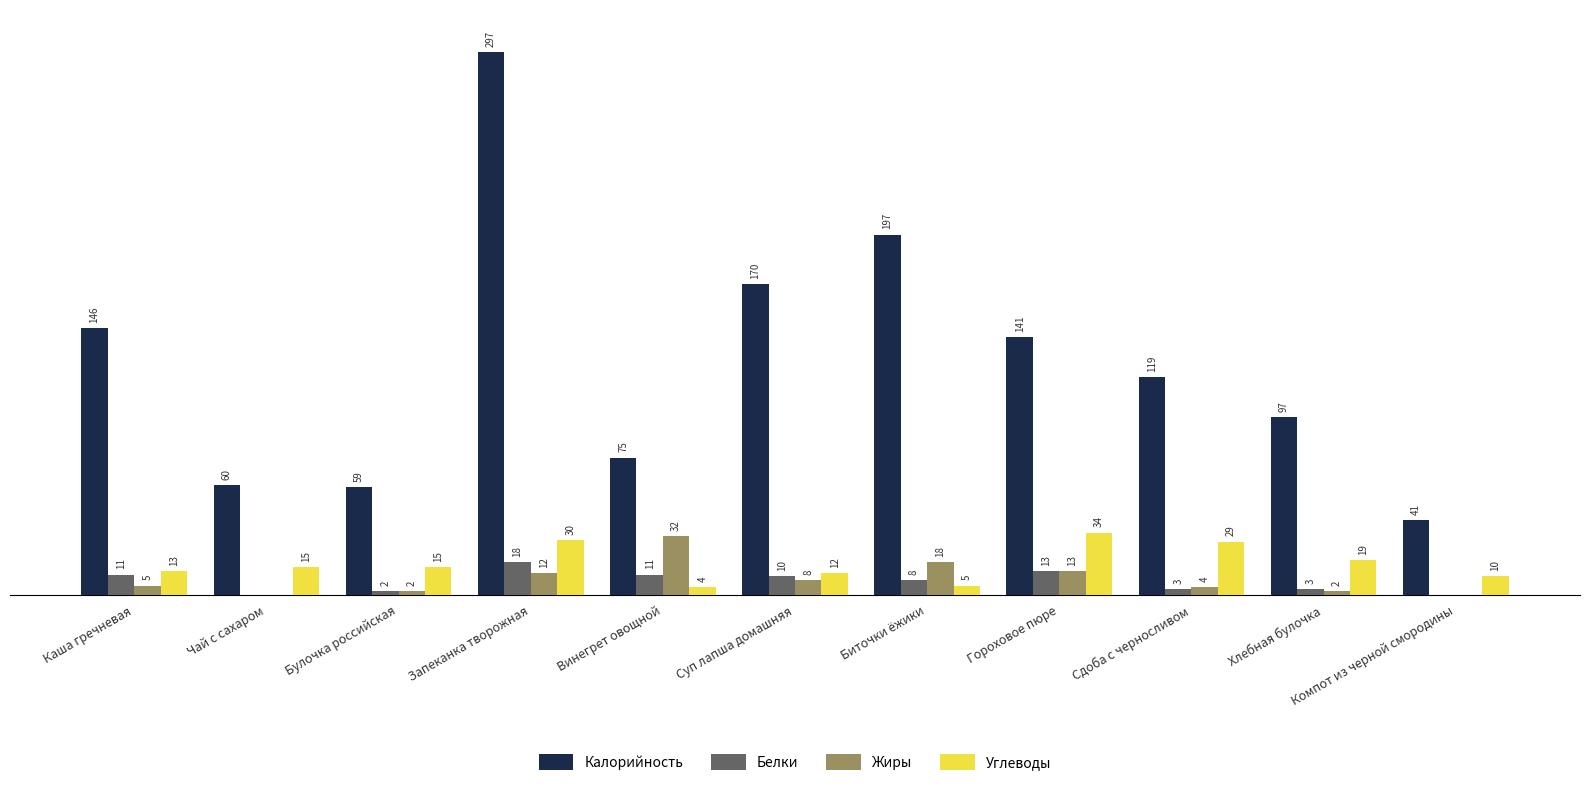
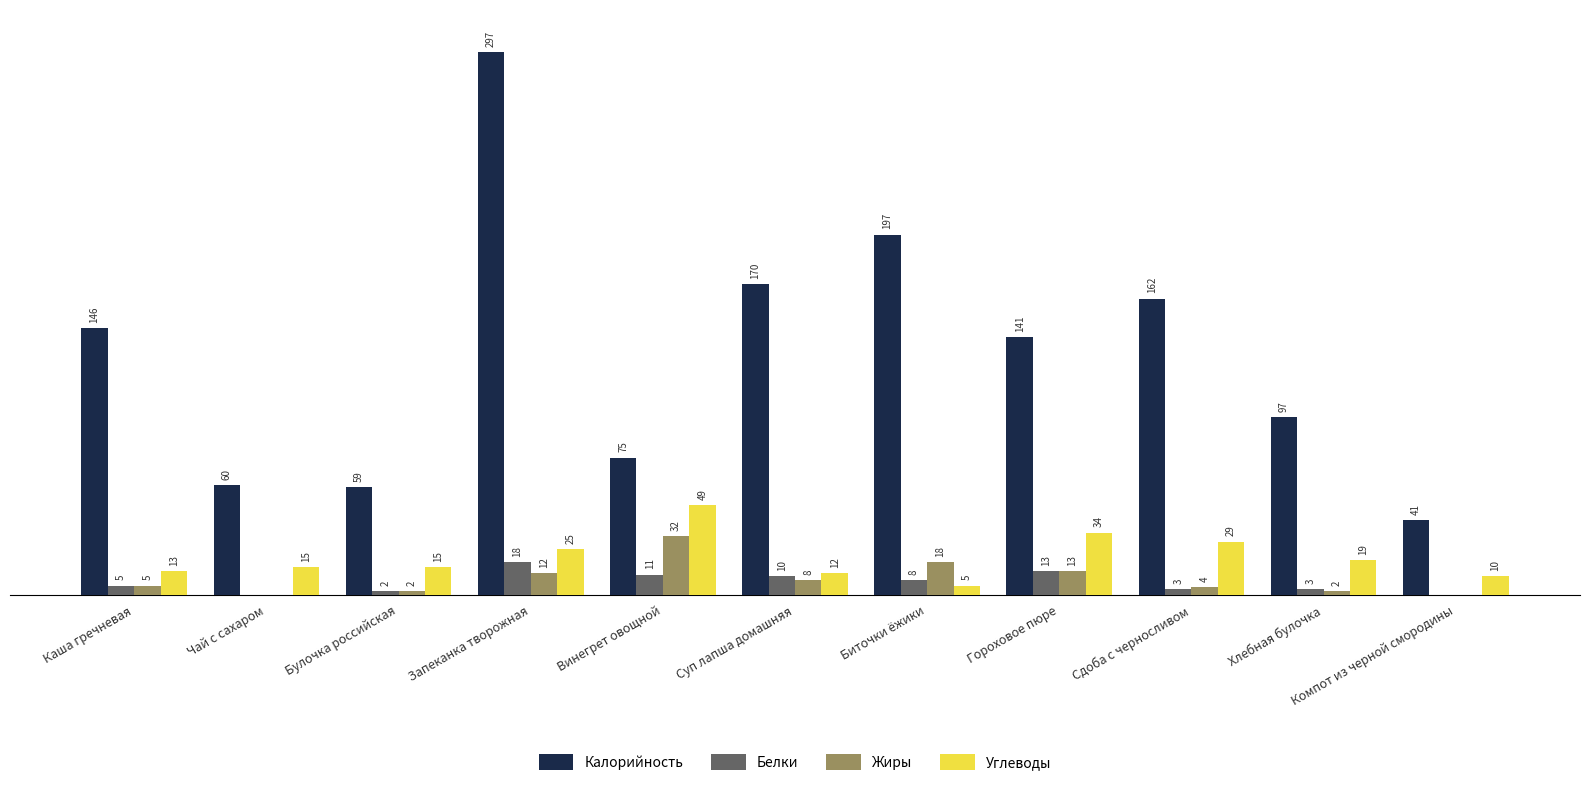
Белки, Каша гречневая: 11 -> 5
Углеводы, Запеканка творожная: 30 -> 25
Углеводы, Винегрет овощной: 4 -> 49
Калорийность, Сдоба с черносливом: 119 -> 162
